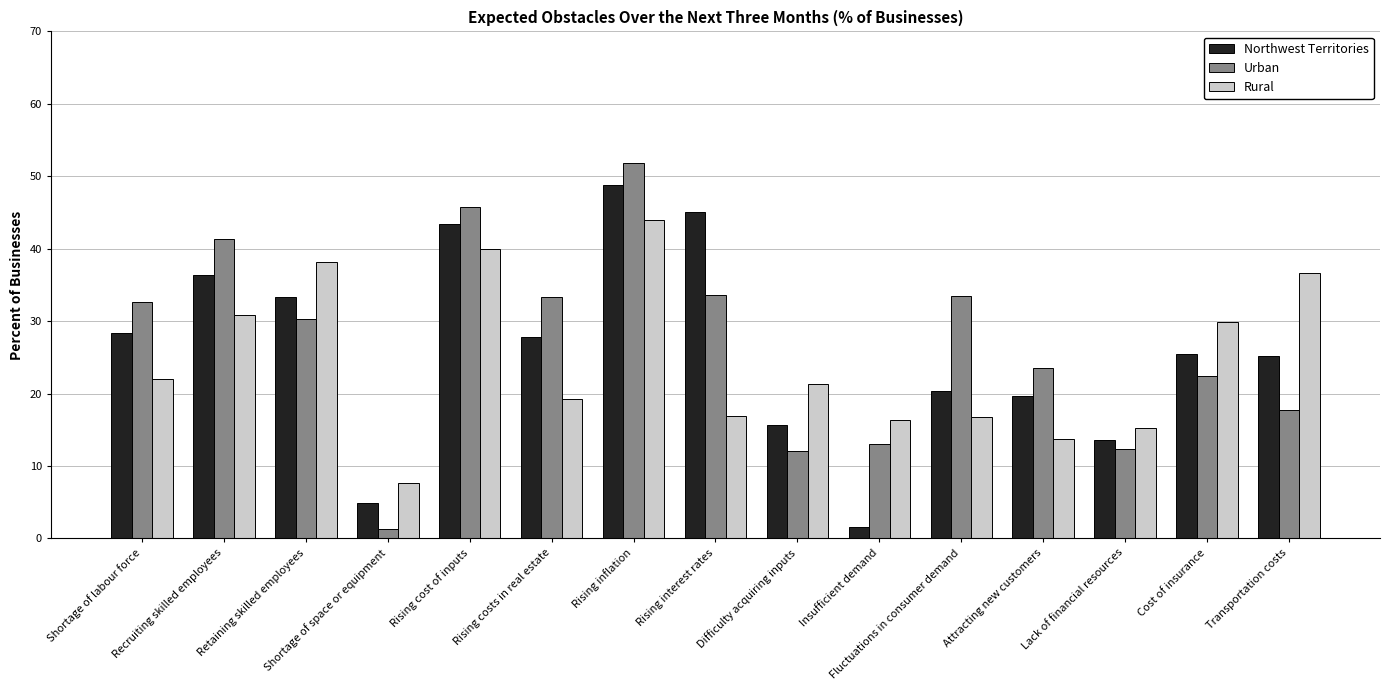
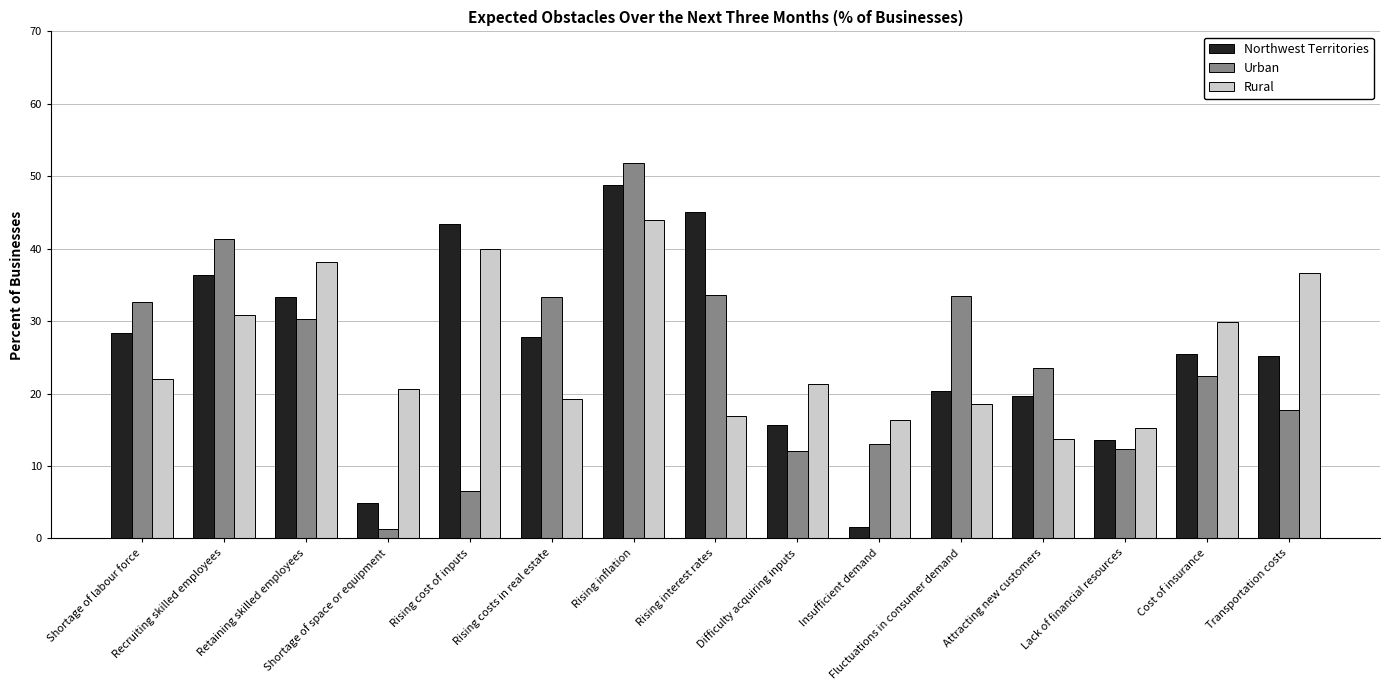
Rural, Shortage of space or equipment: 8 -> 21
Urban, Rising cost of inputs: 46 -> 7
Rural, Fluctuations in consumer demand: 17 -> 19
